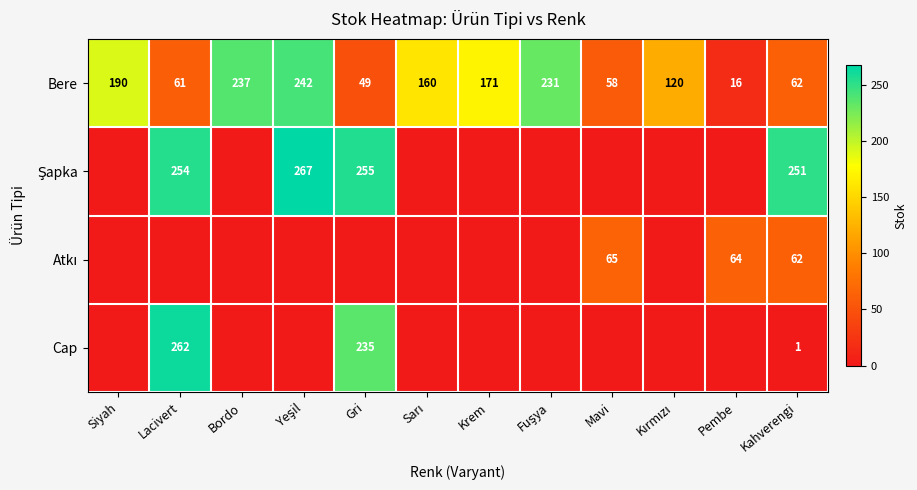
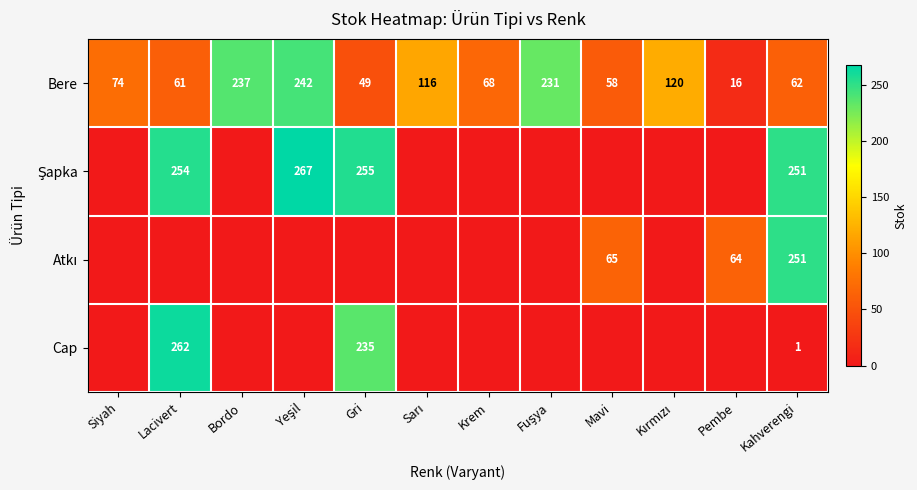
Bere, Siyah: 190 -> 74
Bere, Sarı: 160 -> 116
Bere, Krem: 171 -> 68
Atkı, Kahverengi: 62 -> 251
